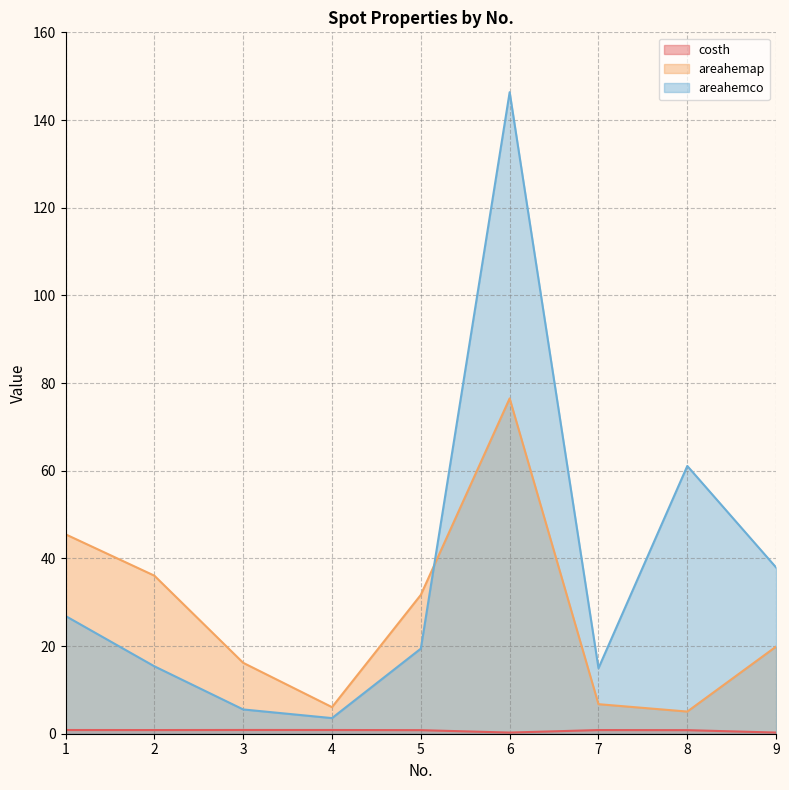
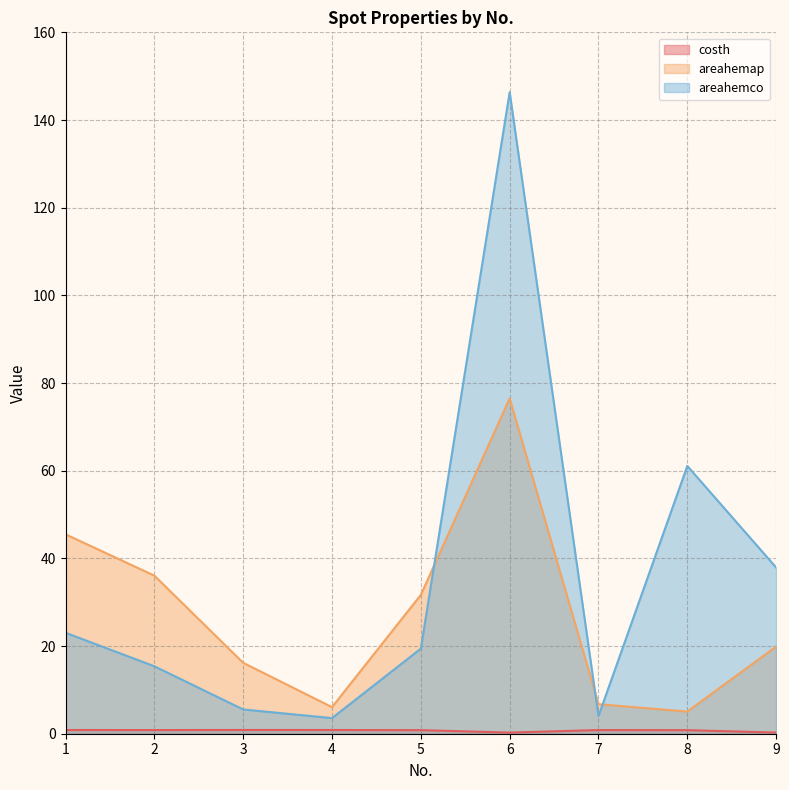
areahemco, 1: 27 -> 23
areahemco, 7: 15 -> 4
